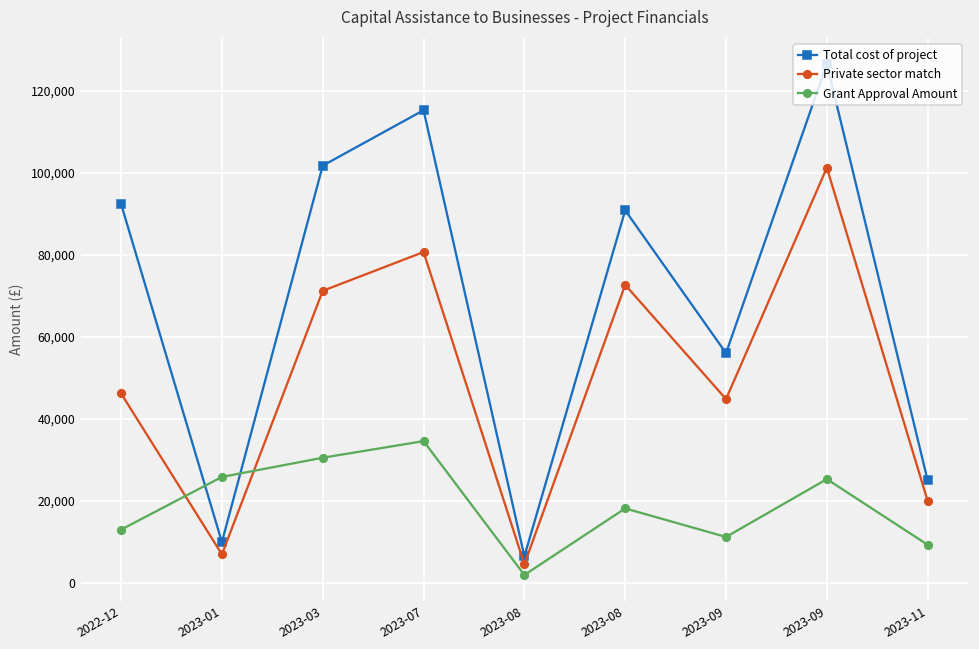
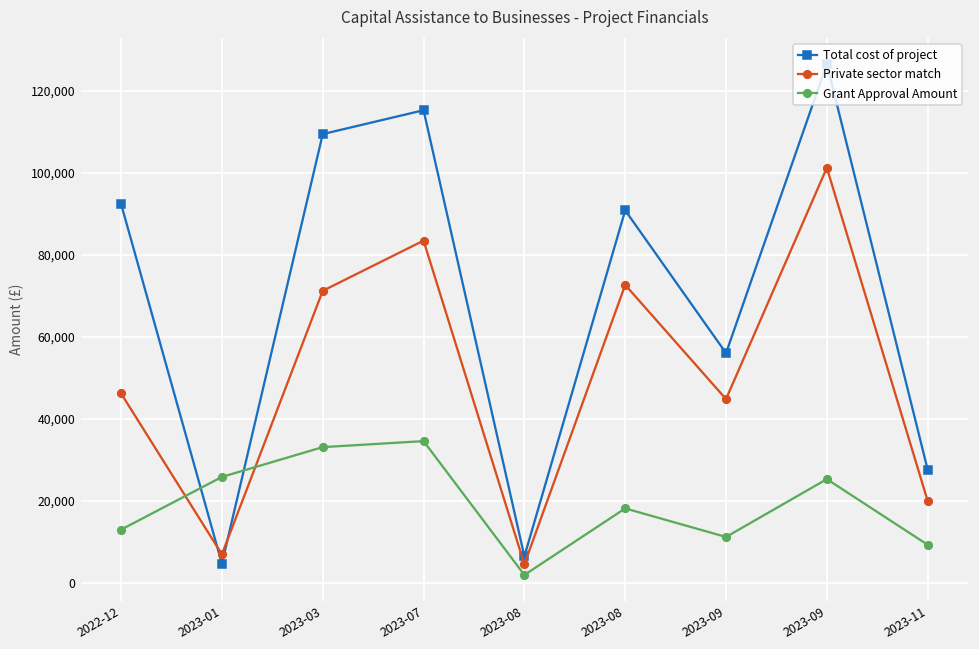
Total cost of project, 2023-01: 10,000 -> 5,000
Total cost of project, 2023-03: 102,000 -> 109,000
Grant Approval Amount, 2023-03: 31,000 -> 33,000
Private sector match, 2023-07: 81,000 -> 83,000
Total cost of project, 2023-11: 25,000 -> 28,000
